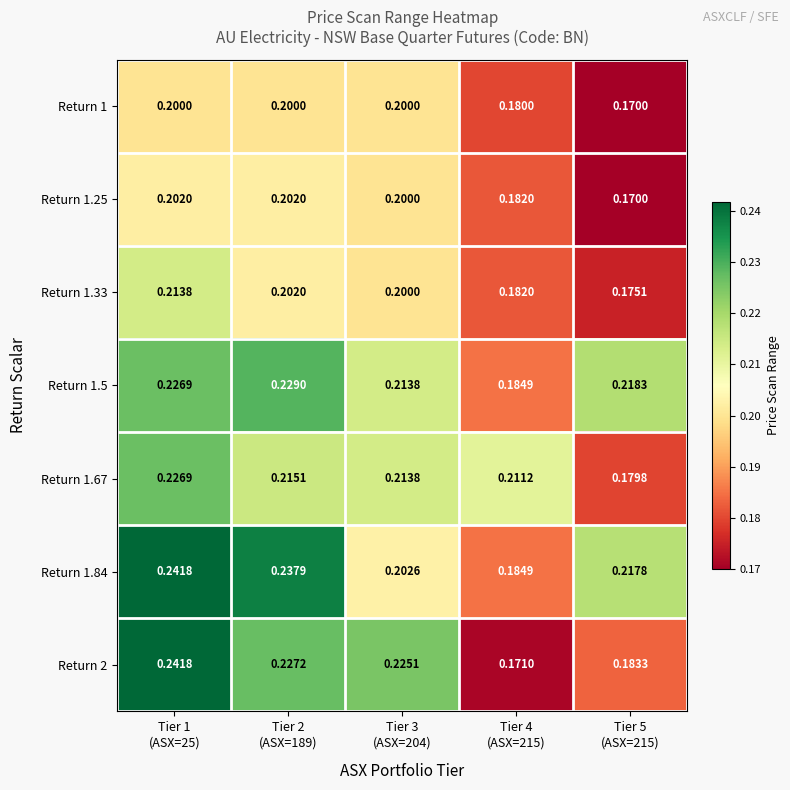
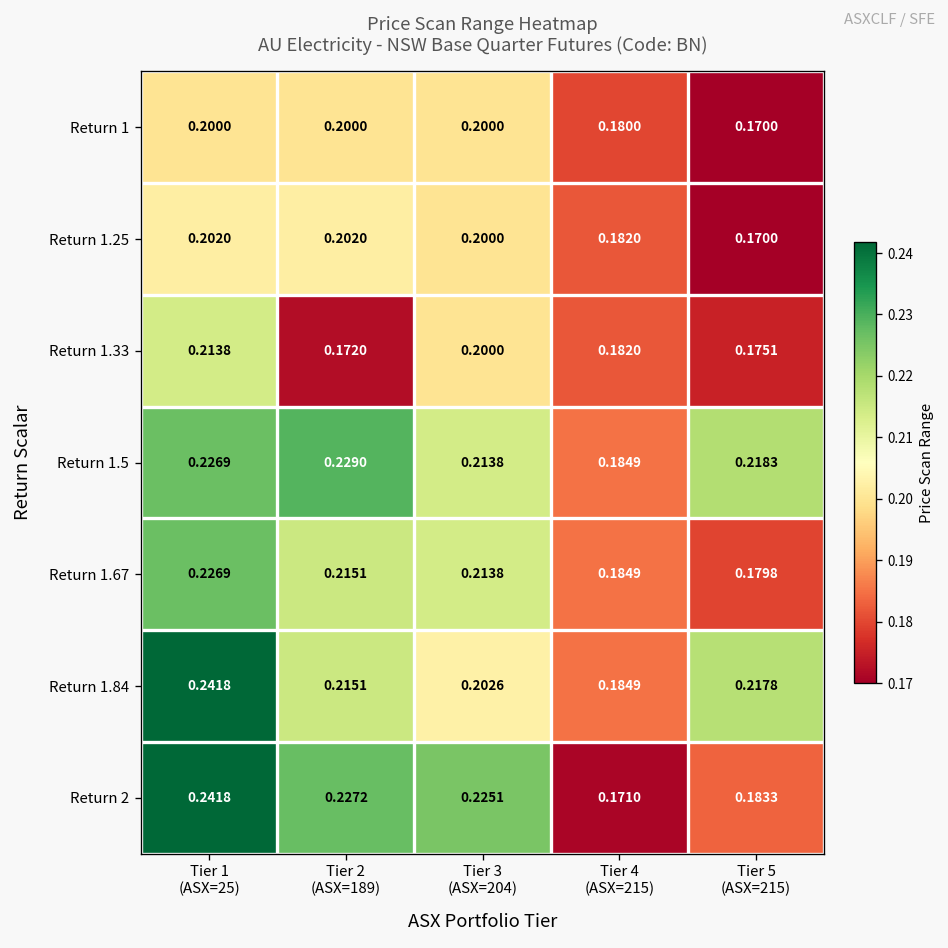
Return 1.33, Tier 2 (ASX=189): 0.2020 -> 0.1720
Return 1.67, Tier 4 (ASX=215): 0.2112 -> 0.1849
Return 1.84, Tier 2 (ASX=189): 0.2379 -> 0.2151
